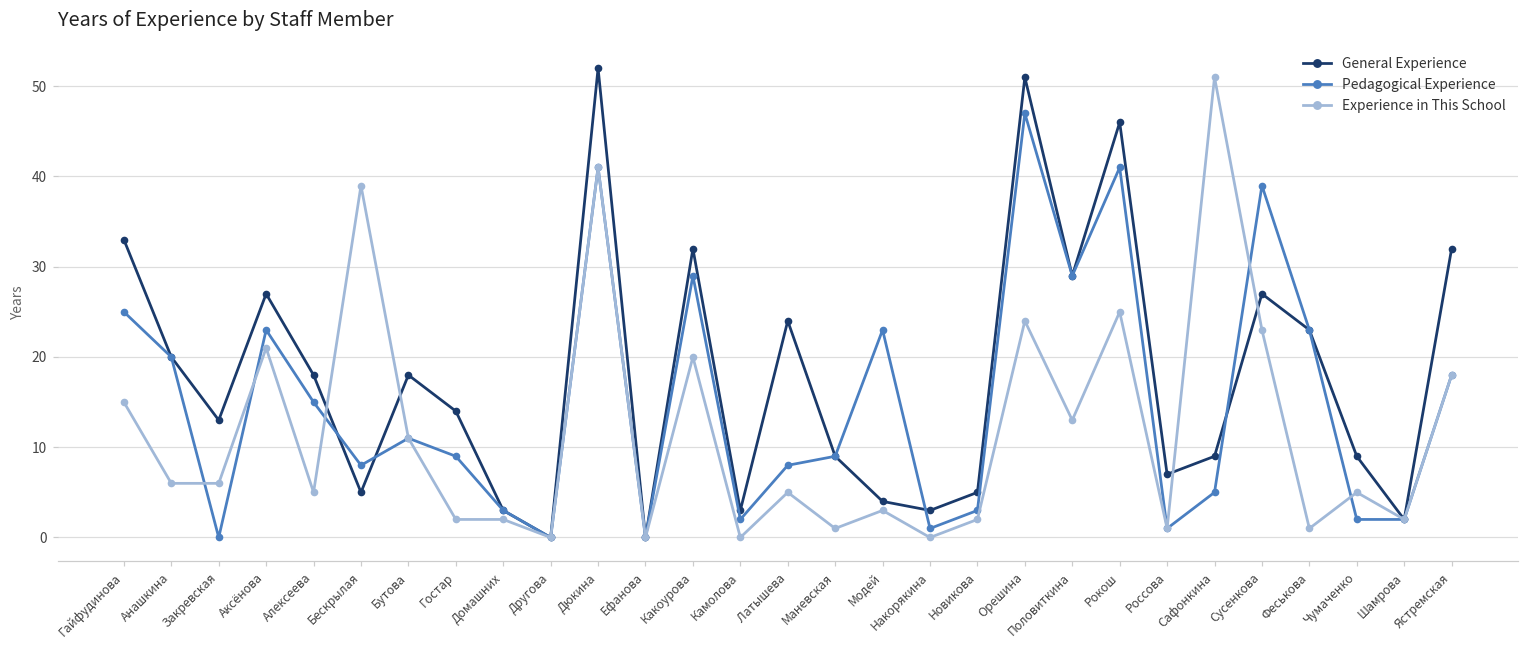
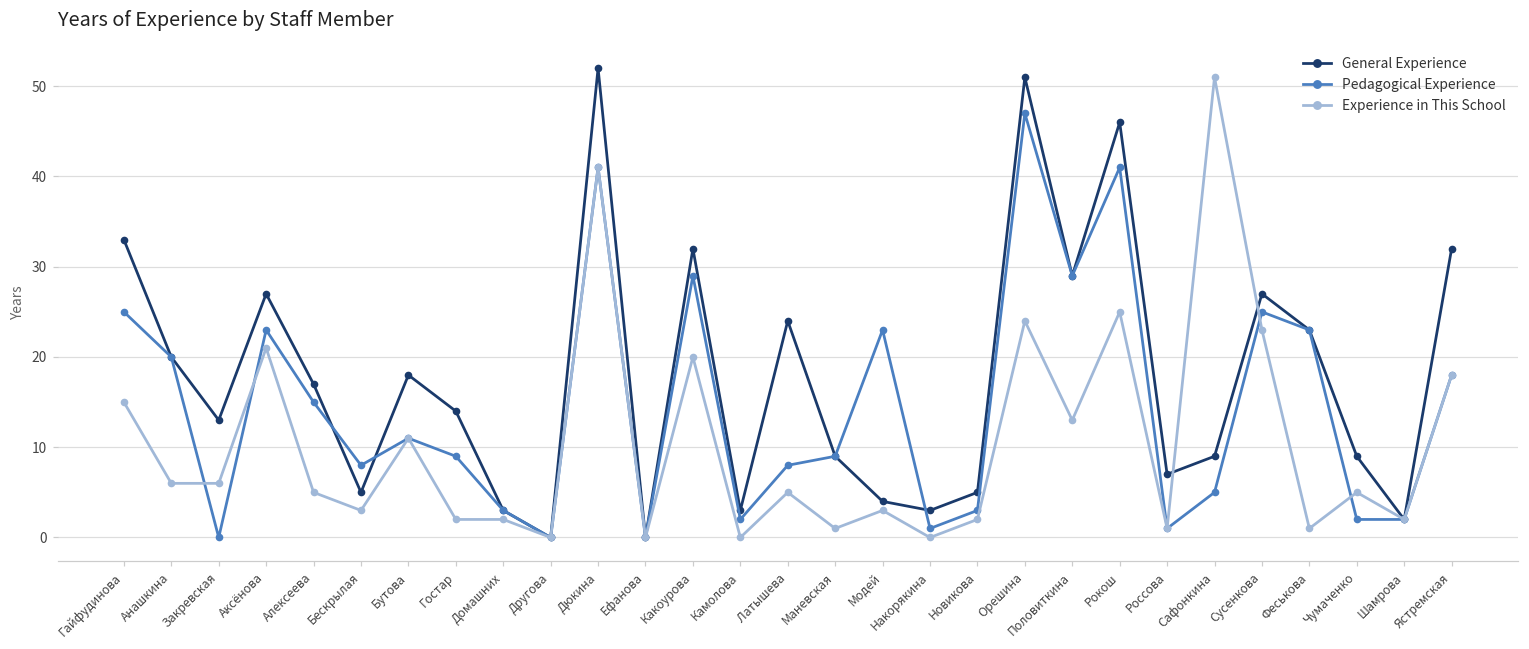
General Experience, Алексеева: 18 -> 17
Experience in This School, Бескрылая: 39 -> 3
Pedagogical Experience, Сусенкова: 39 -> 25
